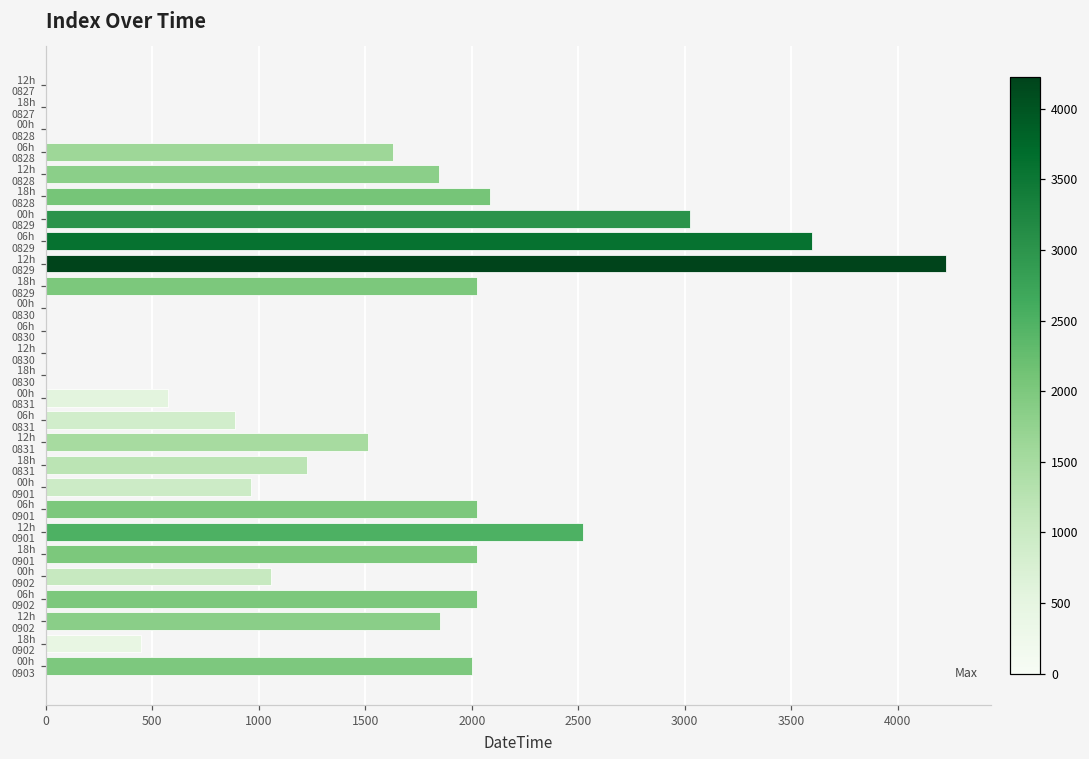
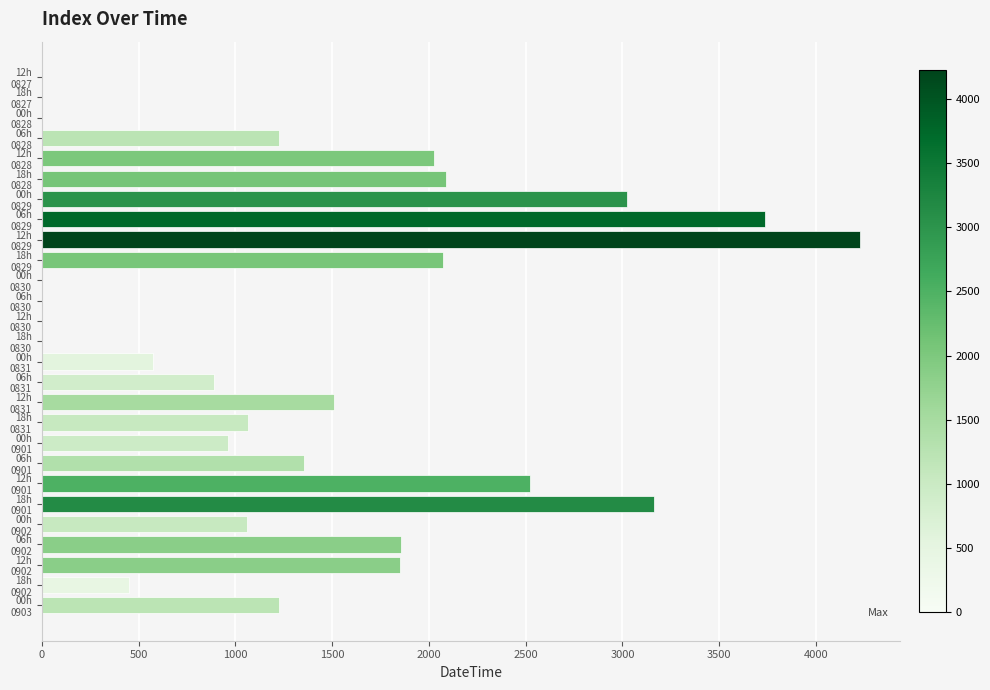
06h 0828: 1630 -> 1230
12h 0828: 1850 -> 2030
06h 0829: 3600 -> 3740
18h 0829: 2030 -> 2070
18h 0831: 1230 -> 1070
06h 0901: 2030 -> 1360
18h 0901: 2030 -> 3160
06h 0902: 2030 -> 1850
00h 0903: 2000 -> 1230
